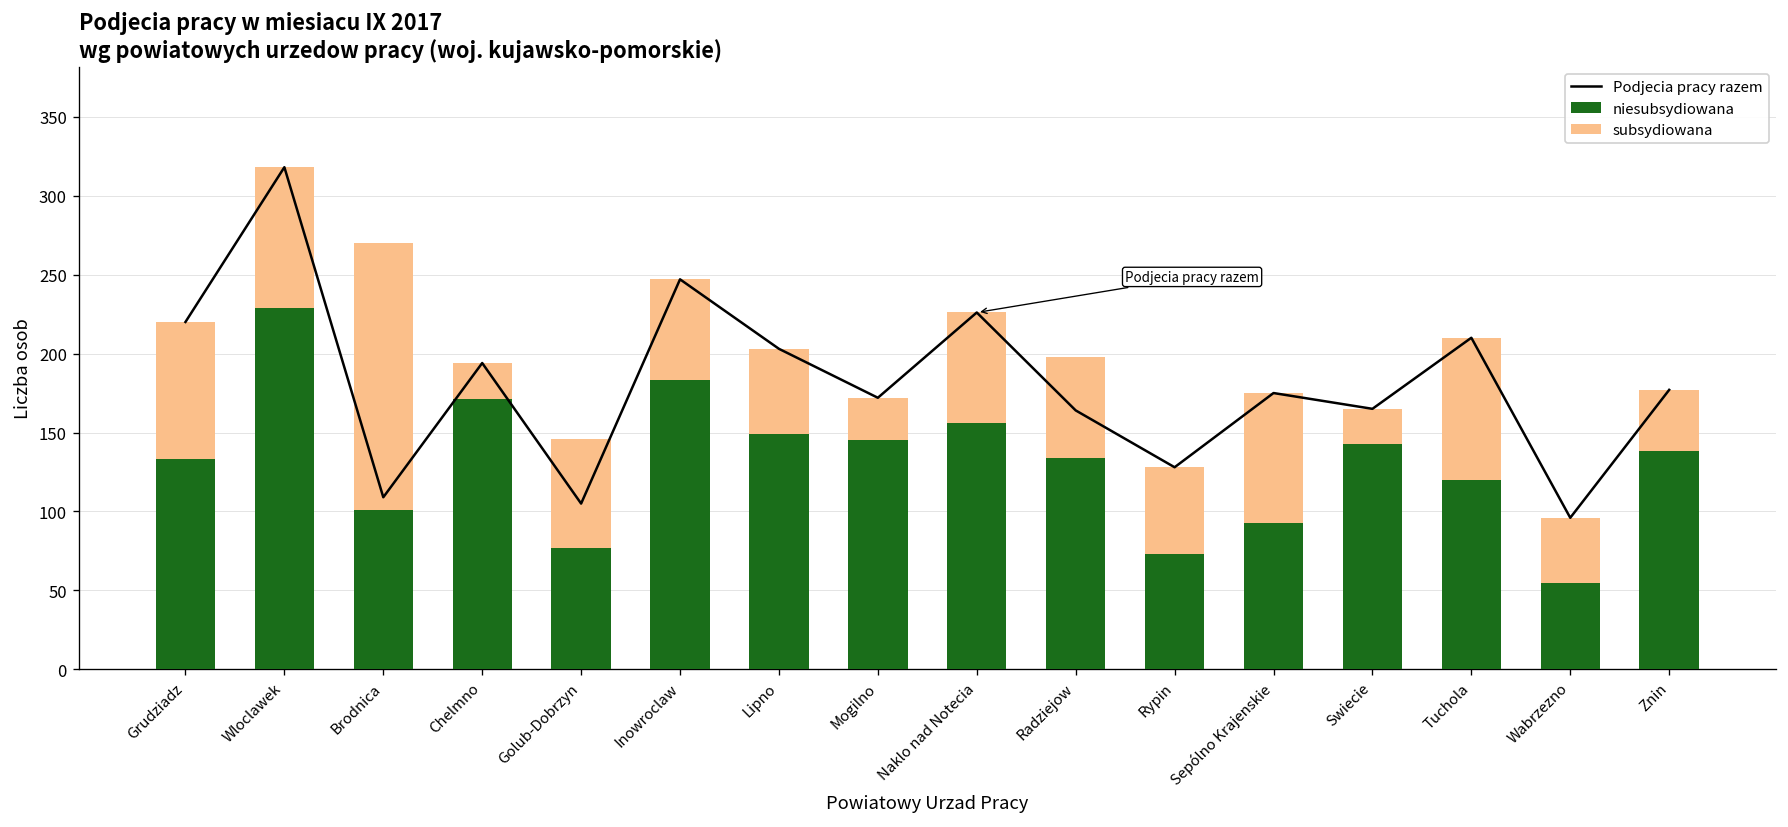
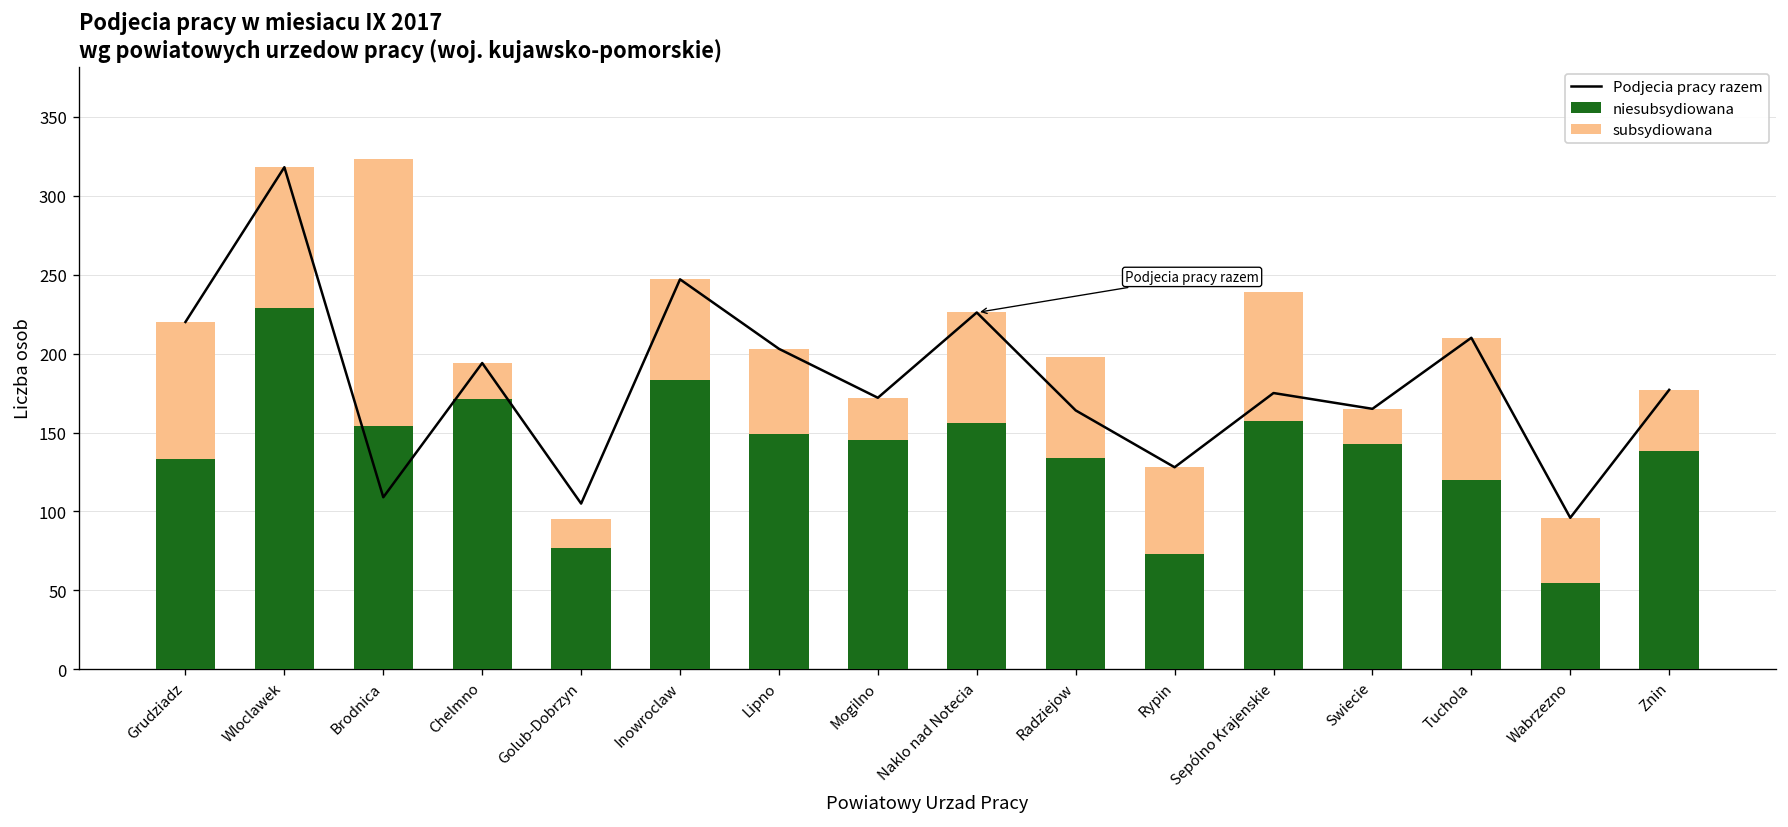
niesubsydiowana, Brodnica: 101 -> 154
subsydiowana, Golub-Dobrzyn: 69 -> 18
niesubsydiowana, Sepólno Krajenskie: 93 -> 157
